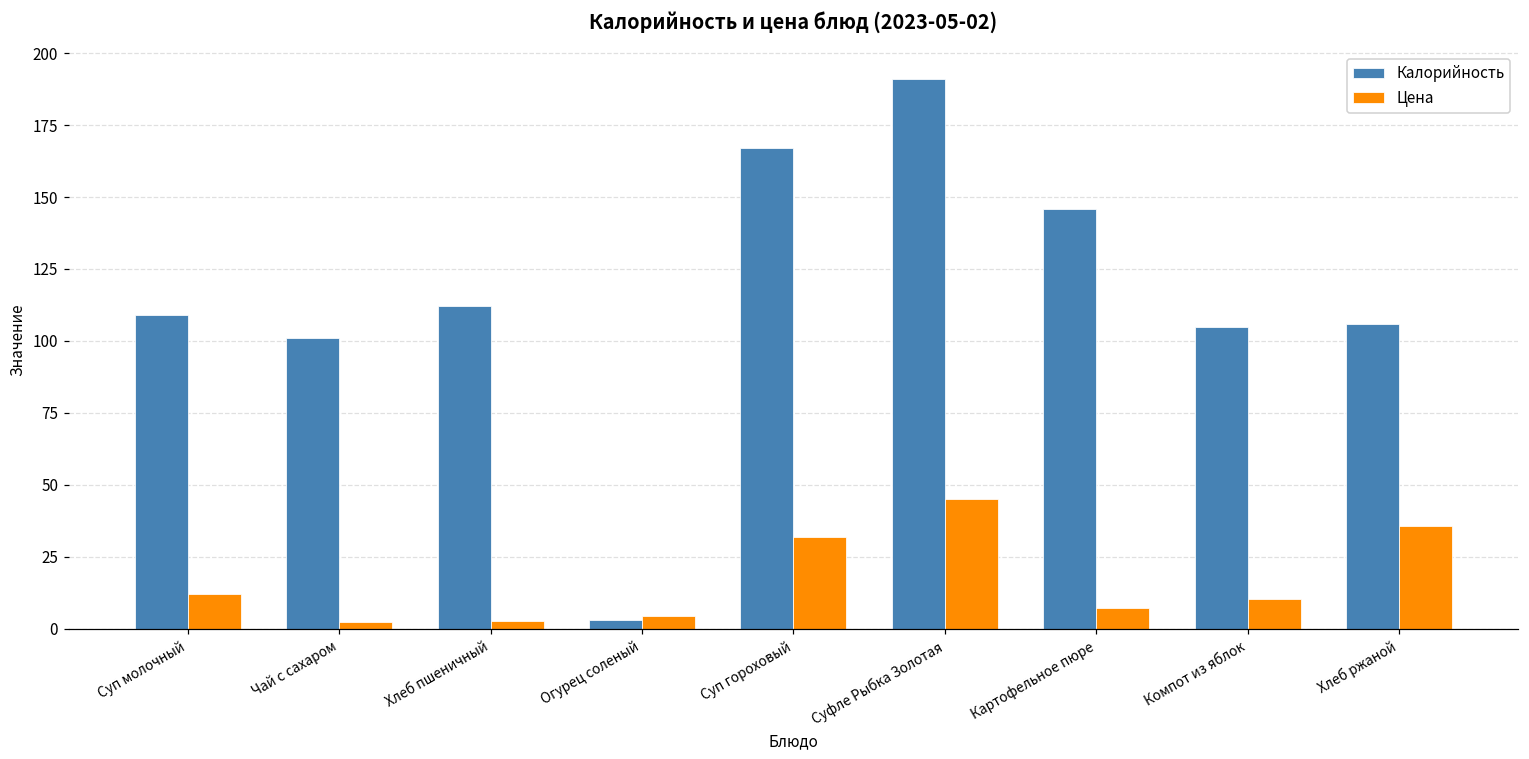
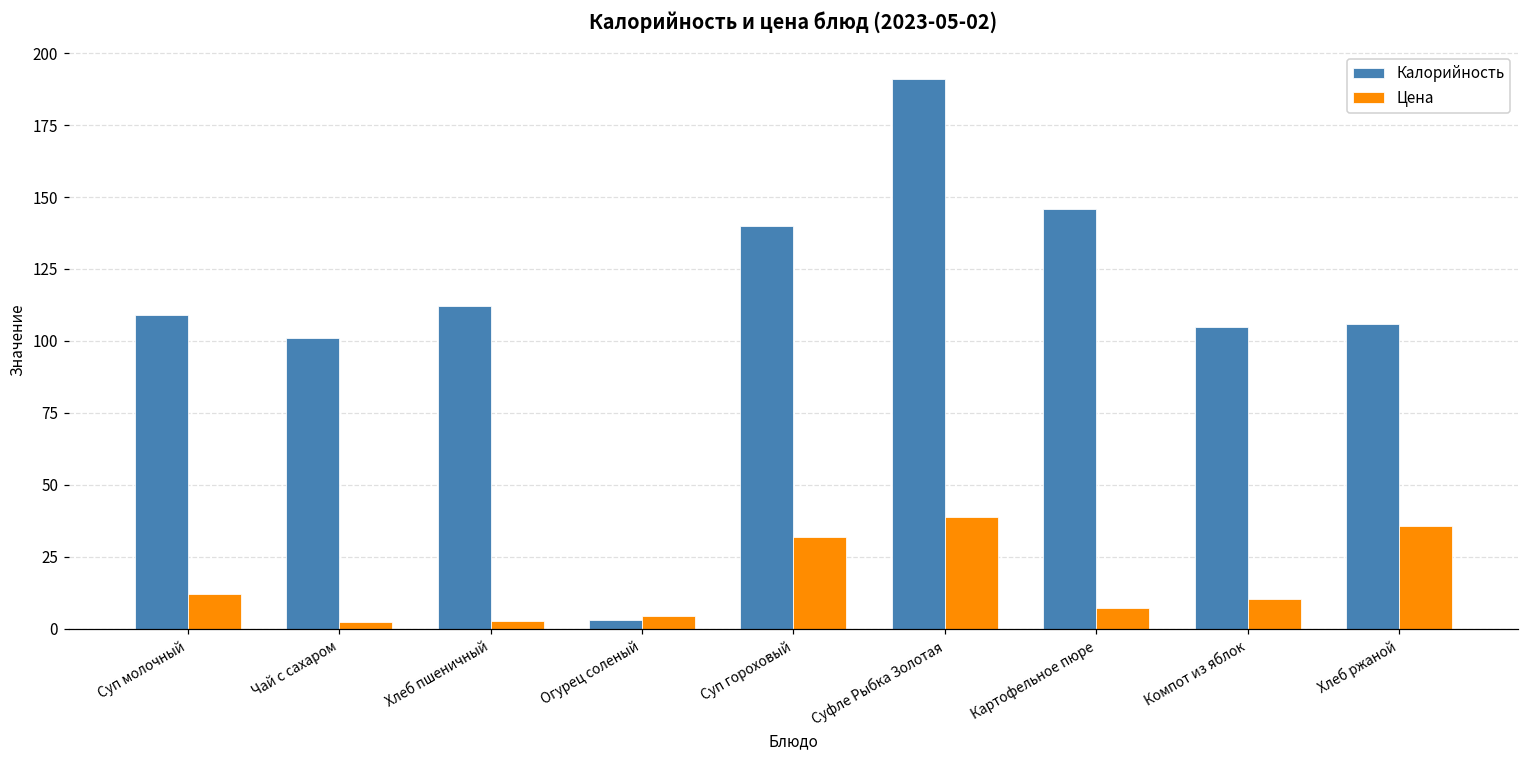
Калорийность, Суп гороховый: 167 -> 140
Цена, Суфле Рыбка Золотая: 45 -> 39
